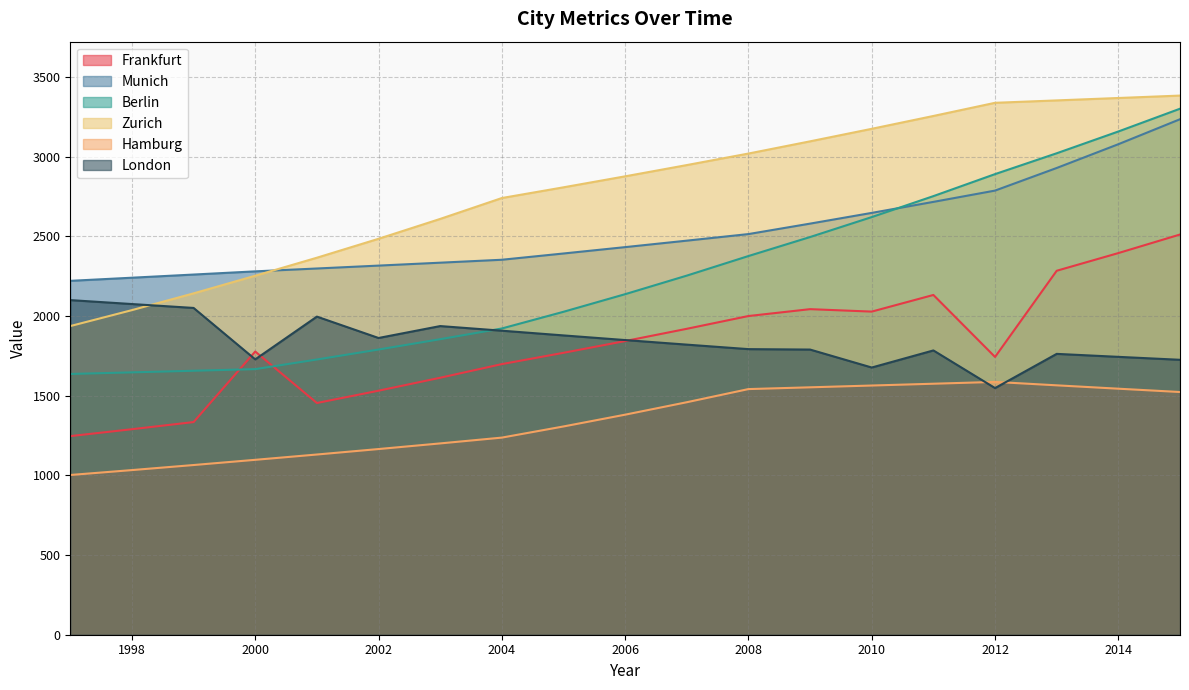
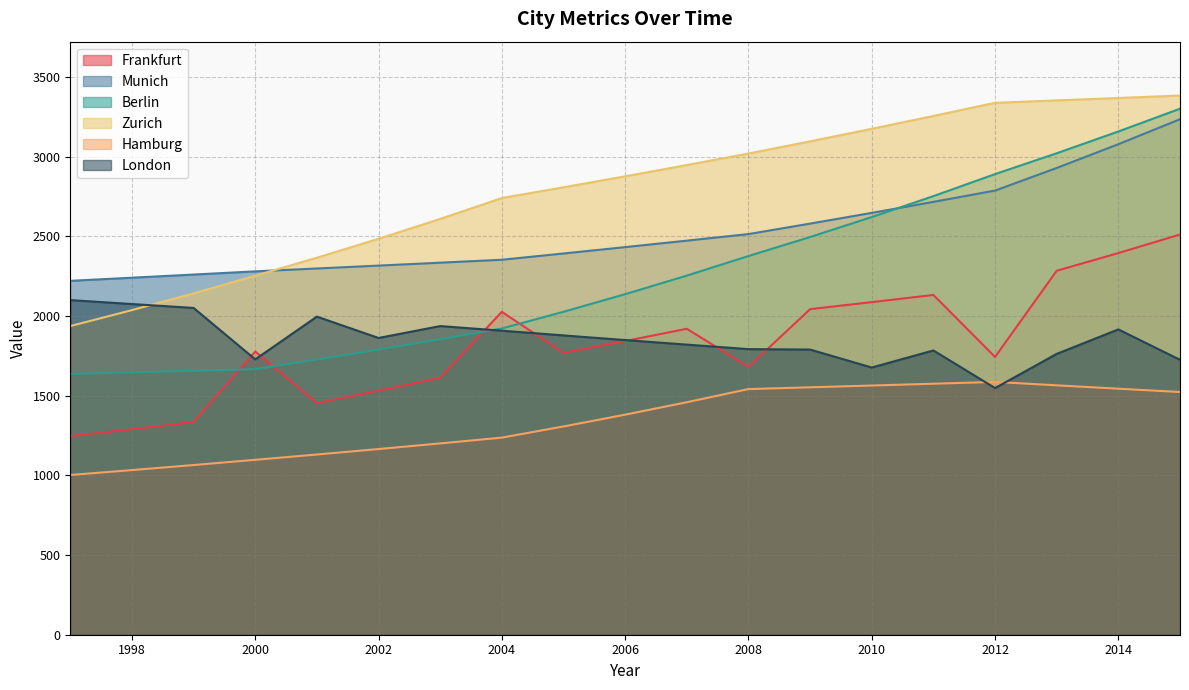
Frankfurt, 2004: 1700 -> 2030
Frankfurt, 2008: 2000 -> 1680
Frankfurt, 2010: 2030 -> 2090
London, 2014: 1740 -> 1920
